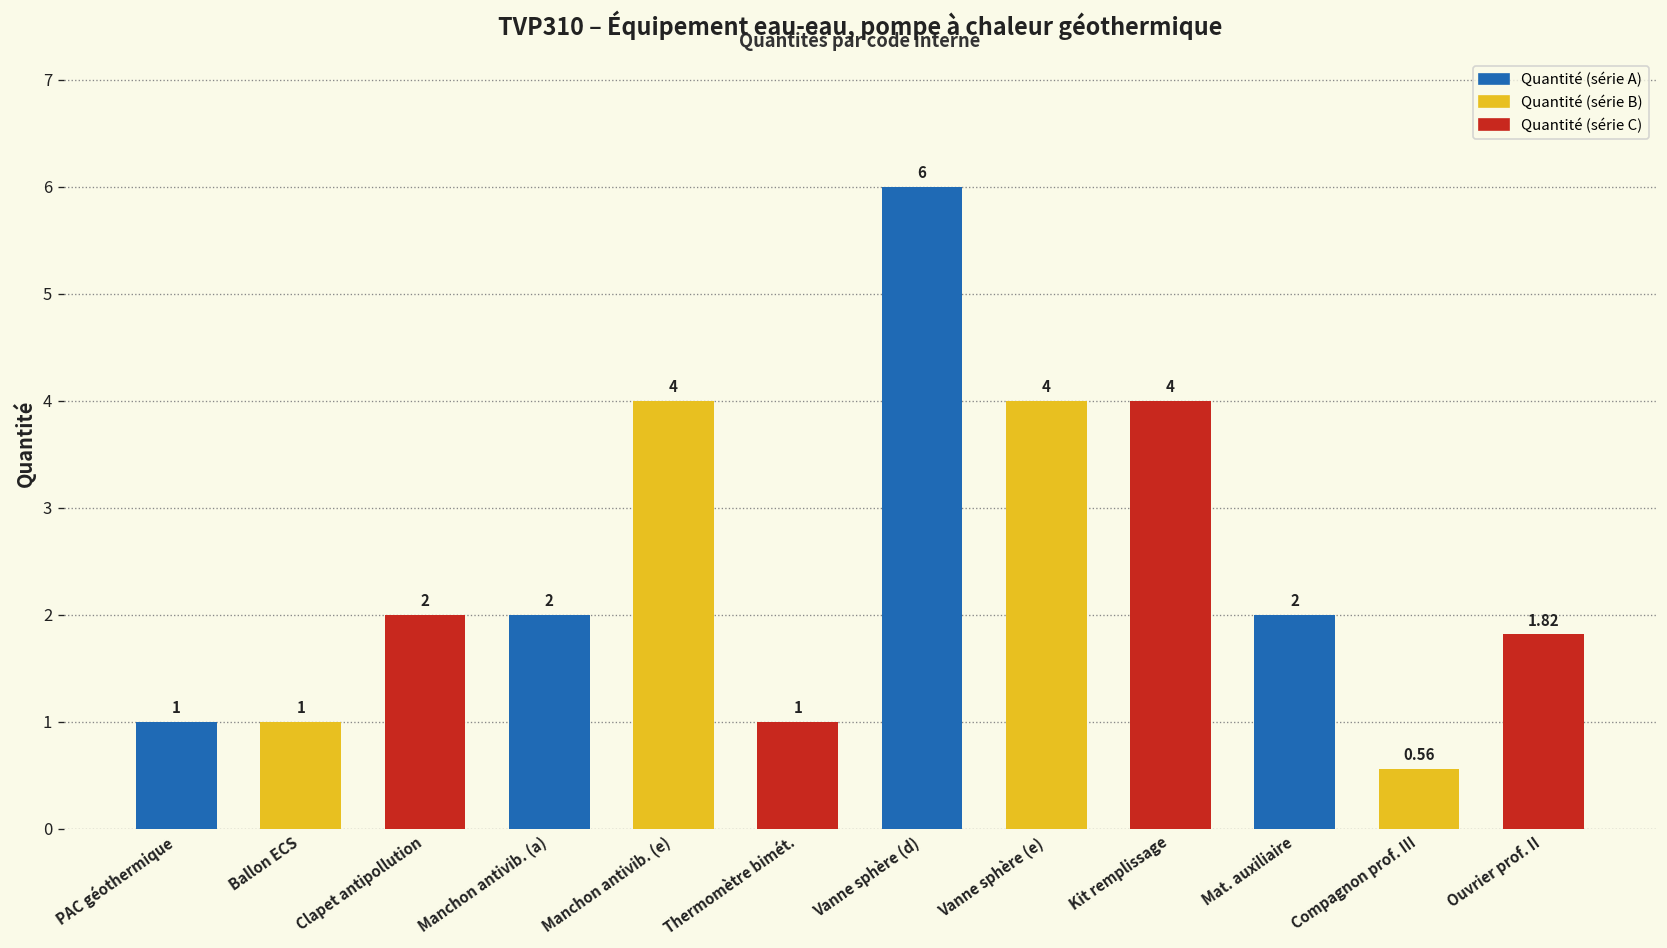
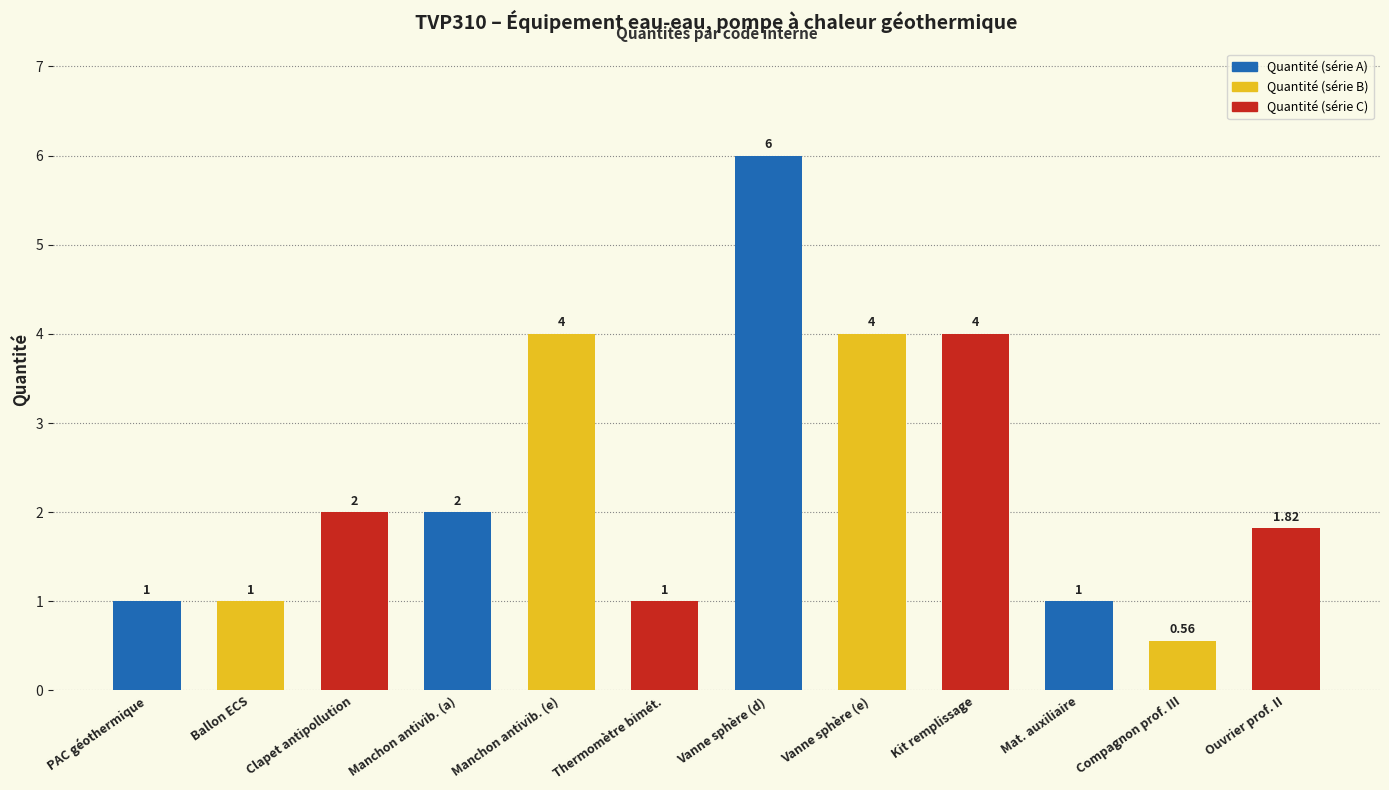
Mat. auxiliaire: 2 -> 1
